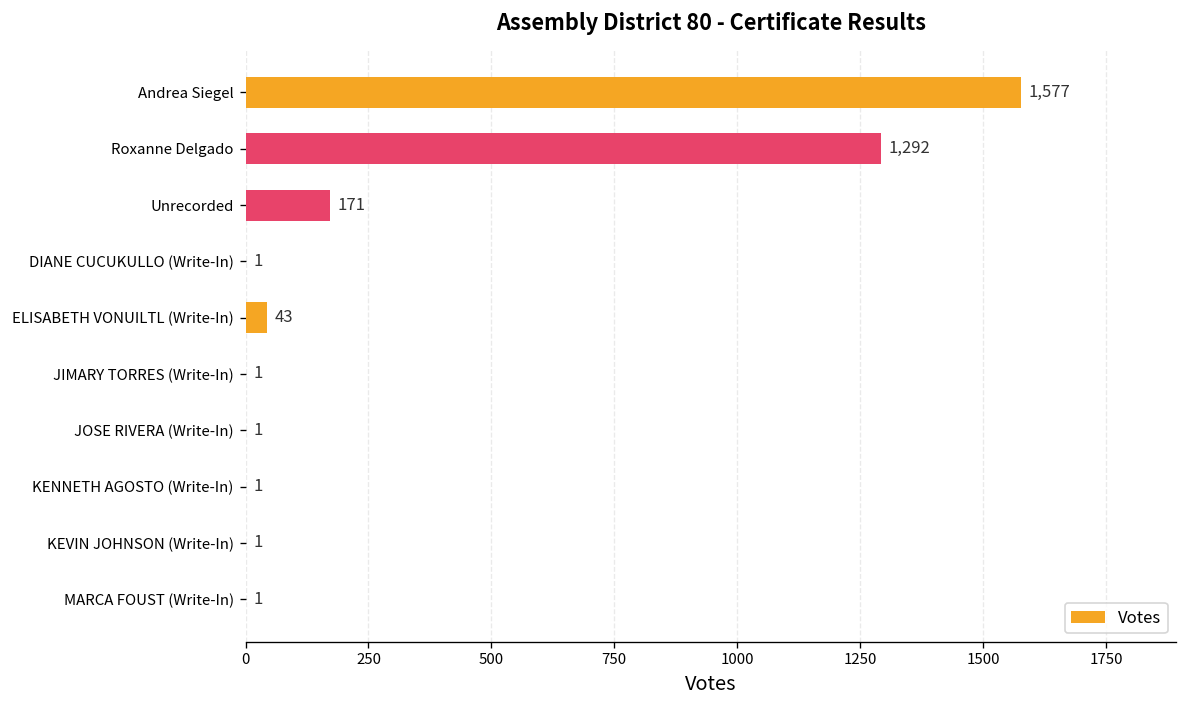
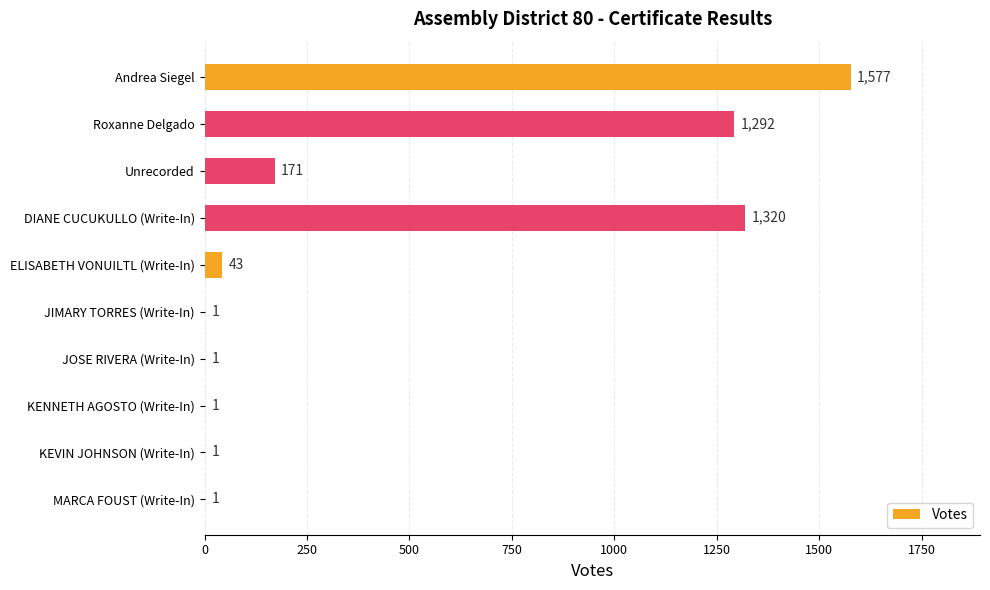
DIANE CUCUKULLO (Write-In): 1 -> 1,320
